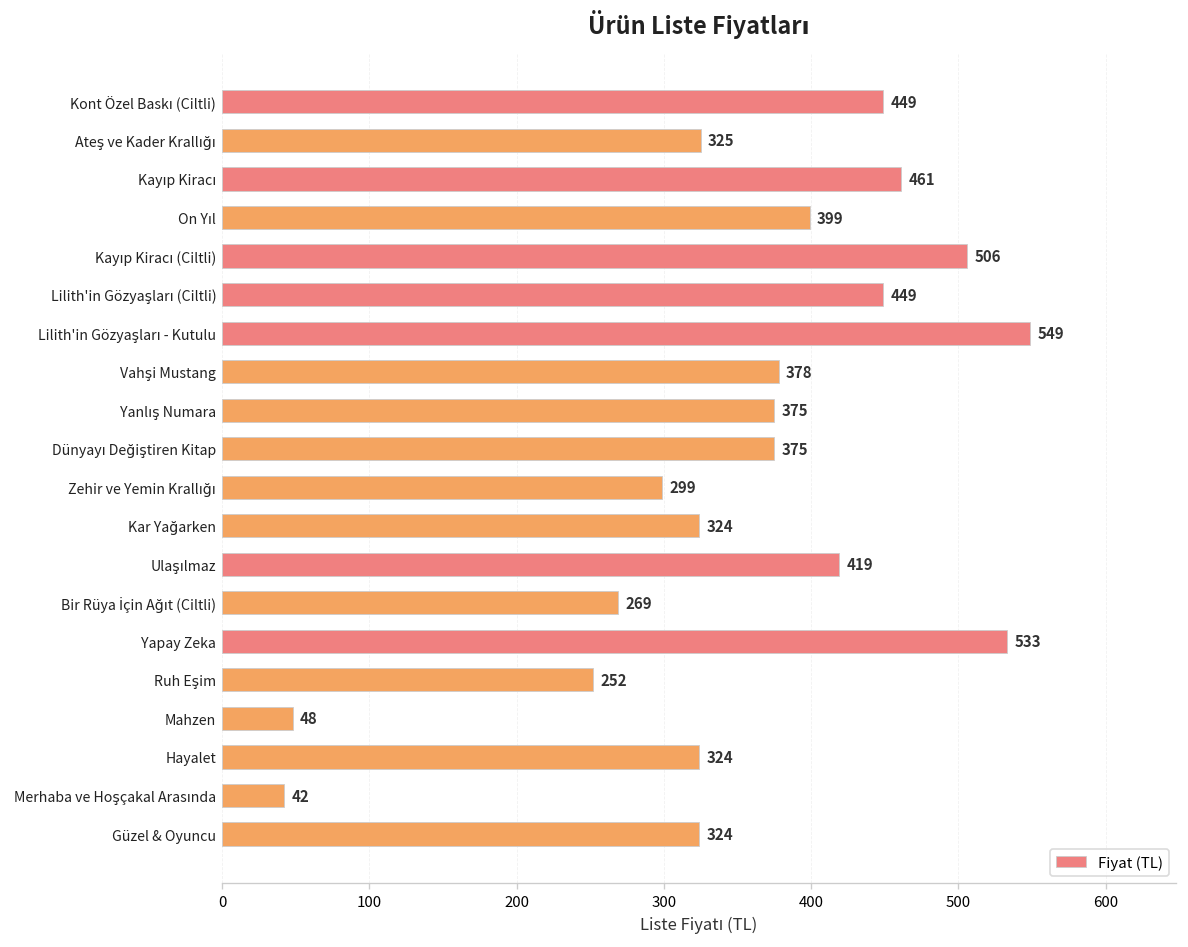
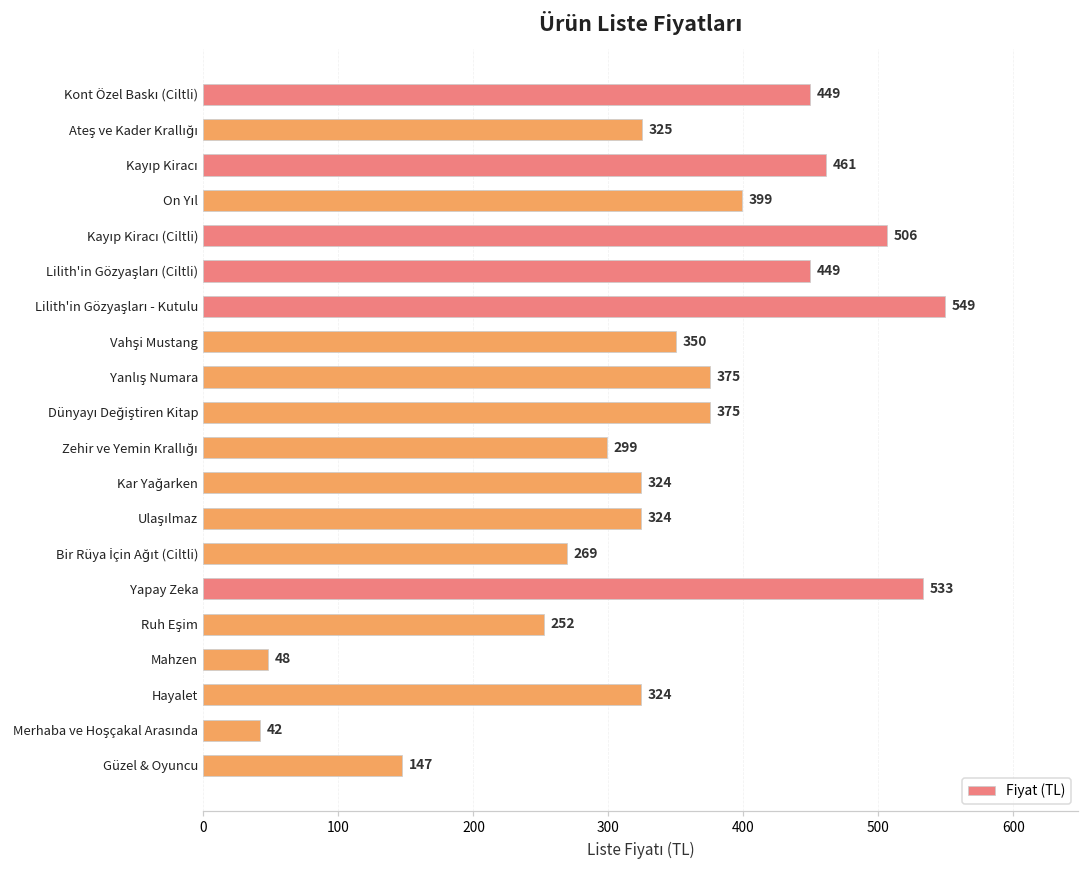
Vahşi Mustang: 378 -> 350
Ulaşılmaz: 419 -> 324
Güzel & Oyuncu: 324 -> 147
